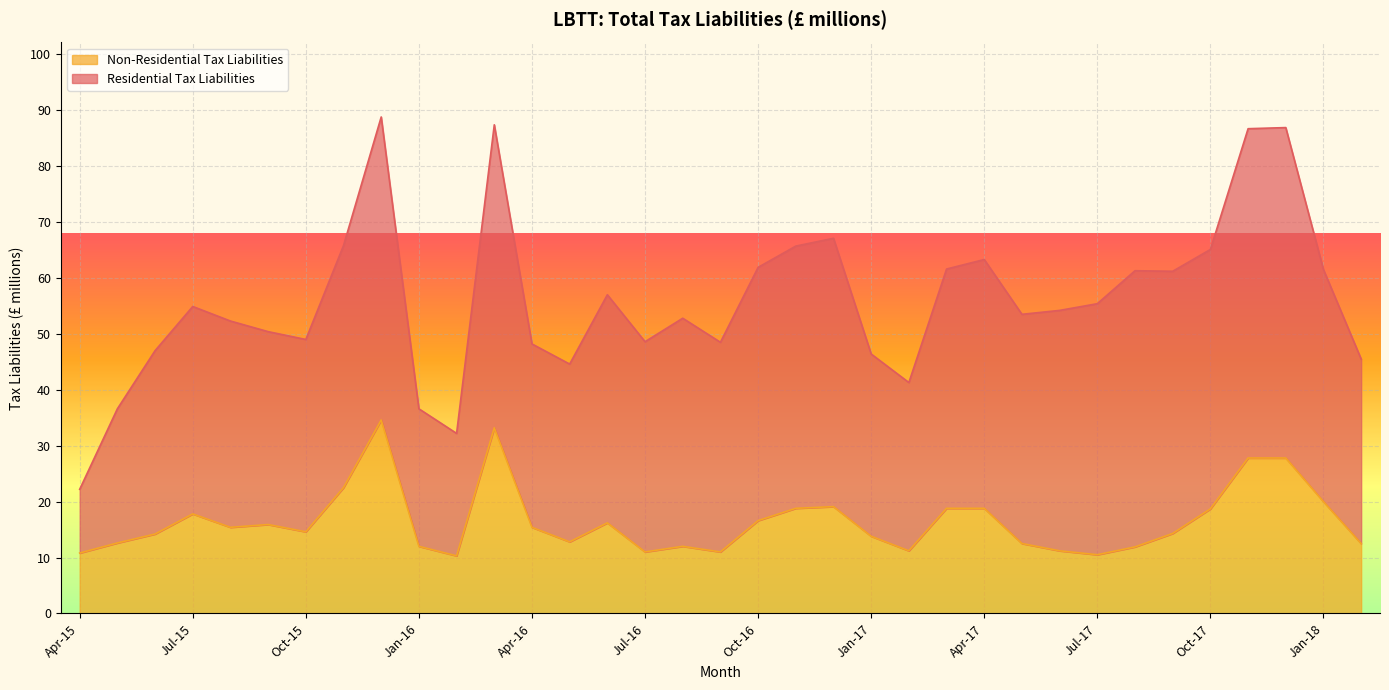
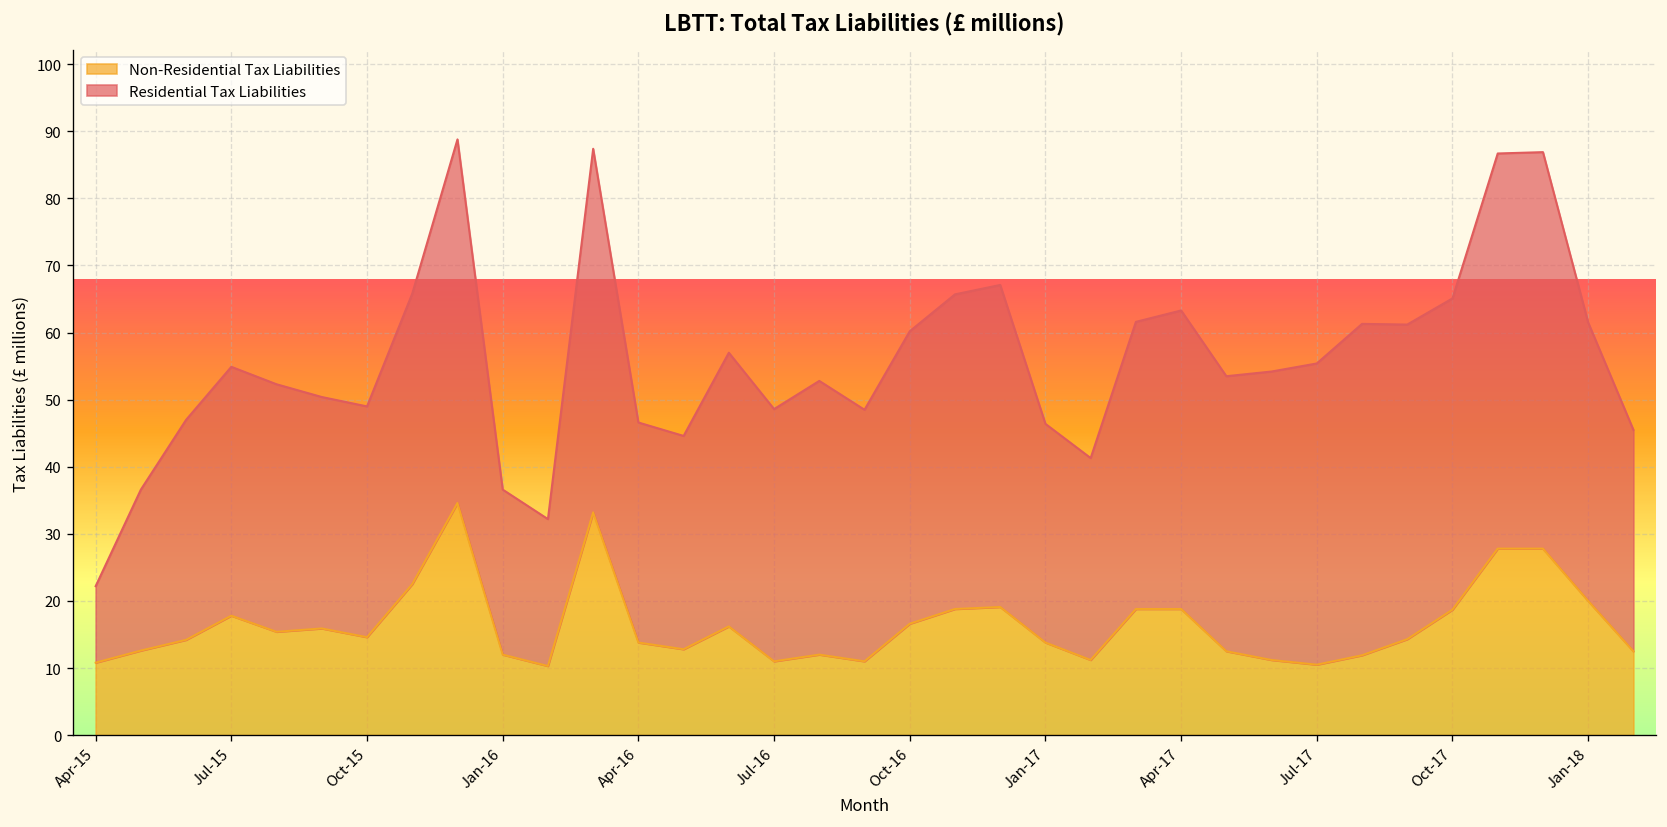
Non-Residential Tax Liabilities, Apr-16: 15 -> 14
Residential Tax Liabilities, Oct-16: 45 -> 44
